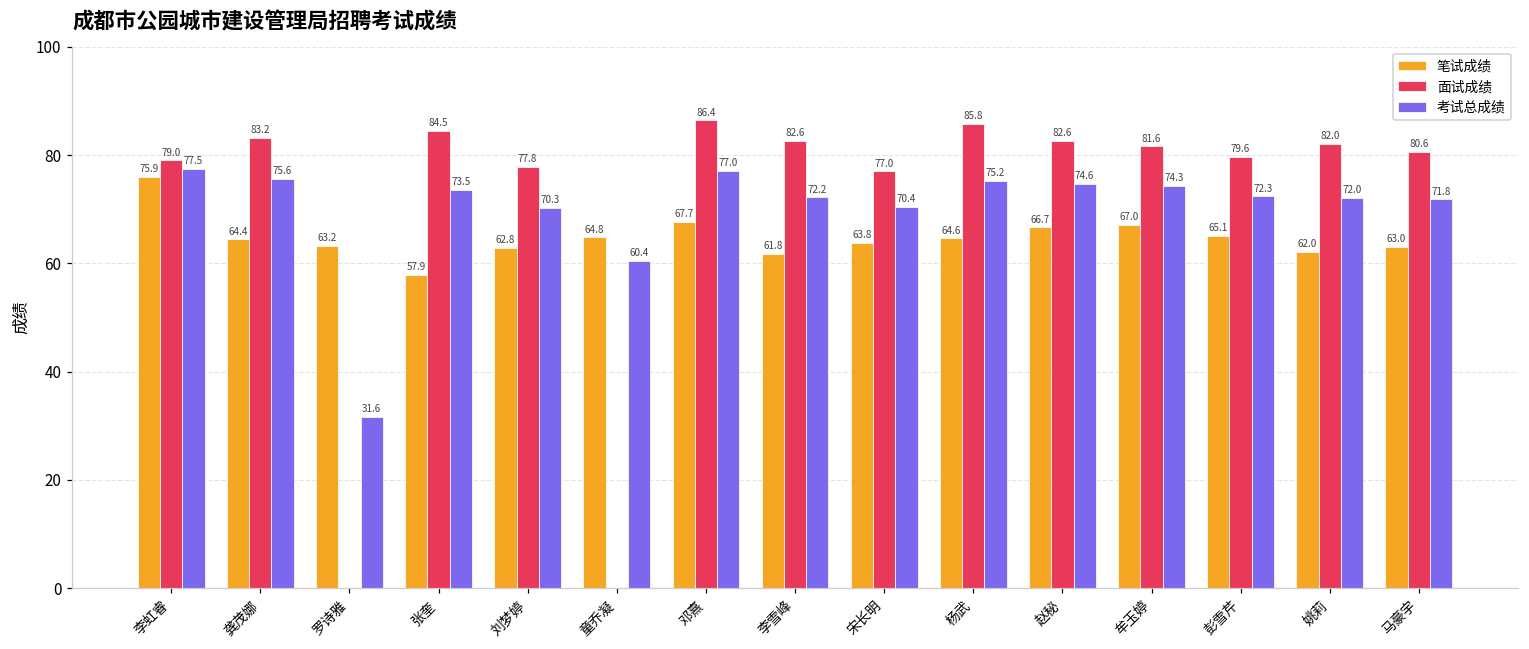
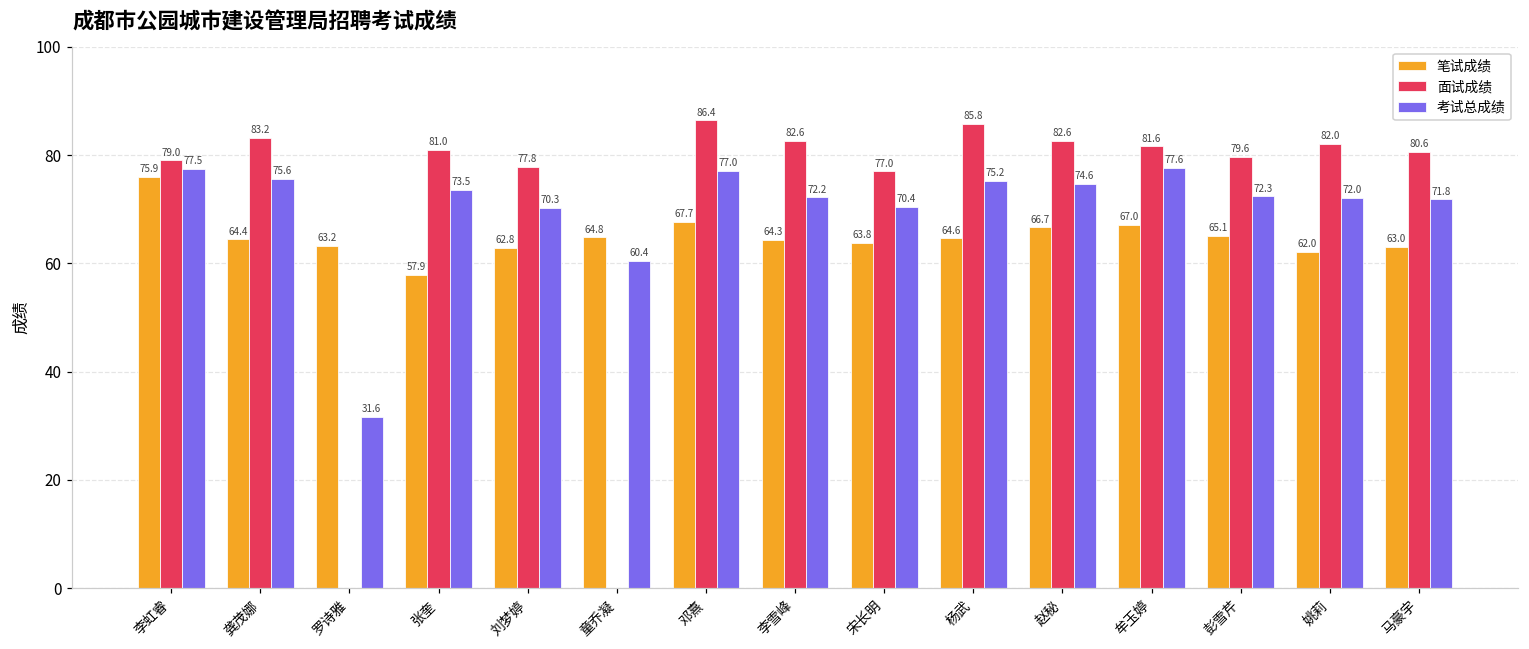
面试成绩, 张奎: 84.5 -> 81.0
笔试成绩, 李雪峰: 61.8 -> 64.3
考试总成绩, 牟玉婷: 74.3 -> 77.6
